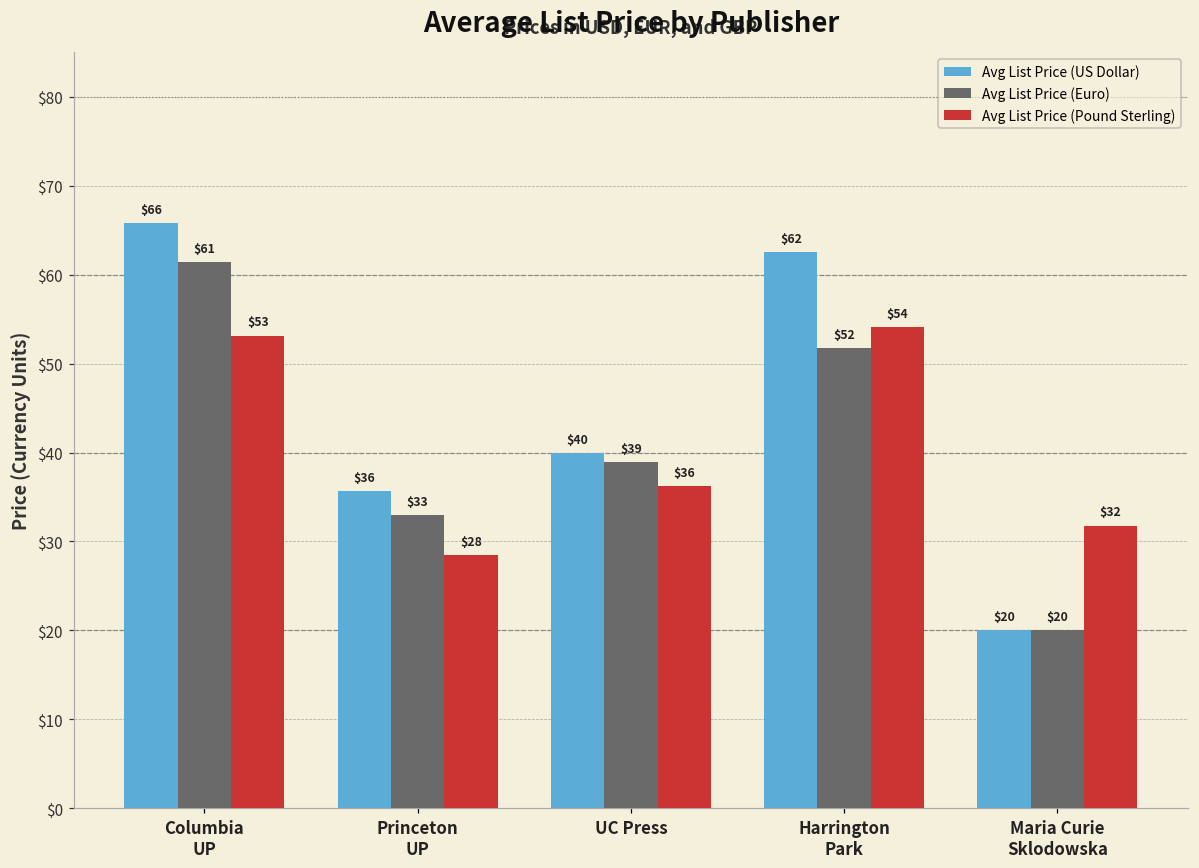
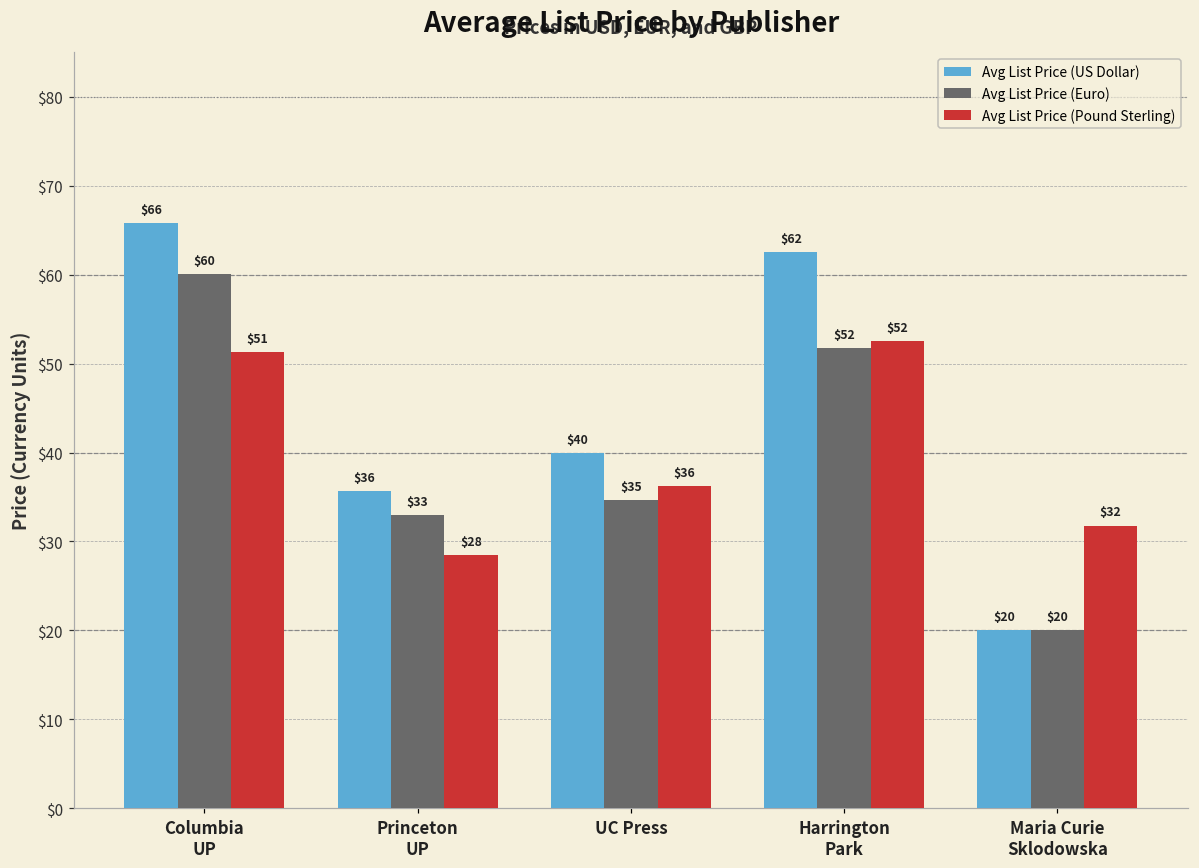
Avg List Price (Euro), Columbia UP: $61 -> $60
Avg List Price (Pound Sterling), Columbia UP: $53 -> $51
Avg List Price (Euro), UC Press: $39 -> $35
Avg List Price (Pound Sterling), Harrington Park: $54 -> $52
